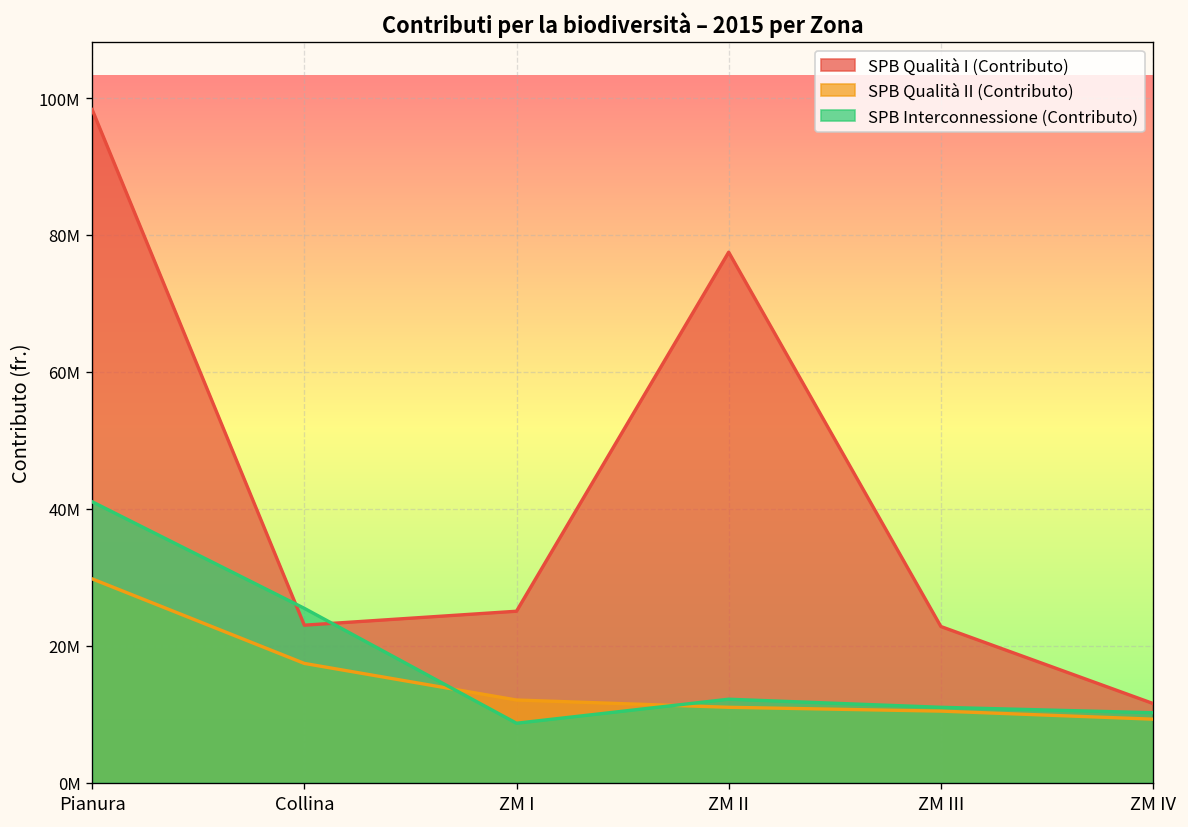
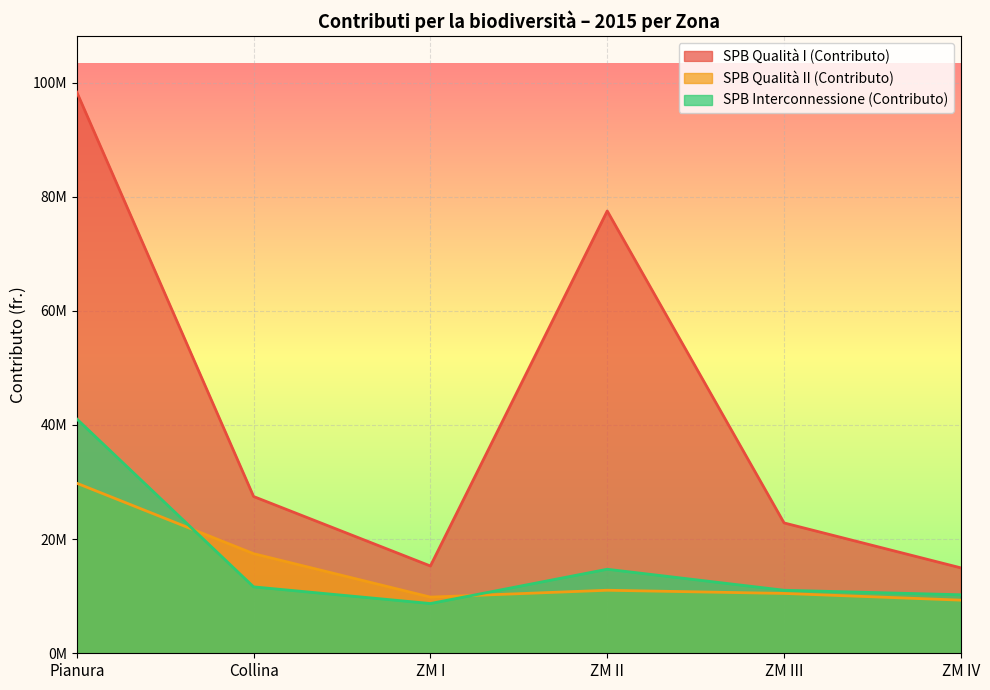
SPB Qualità I (Contributo), Collina: 23000000 -> 27000000
SPB Interconnessione (Contributo), Collina: 25000000 -> 12000000
SPB Qualità I (Contributo), ZM I: 25000000 -> 15000000
SPB Qualità II (Contributo), ZM I: 12000000 -> 10000000
SPB Interconnessione (Contributo), ZM II: 12000000 -> 15000000
SPB Qualità I (Contributo), ZM IV: 12000000 -> 15000000
